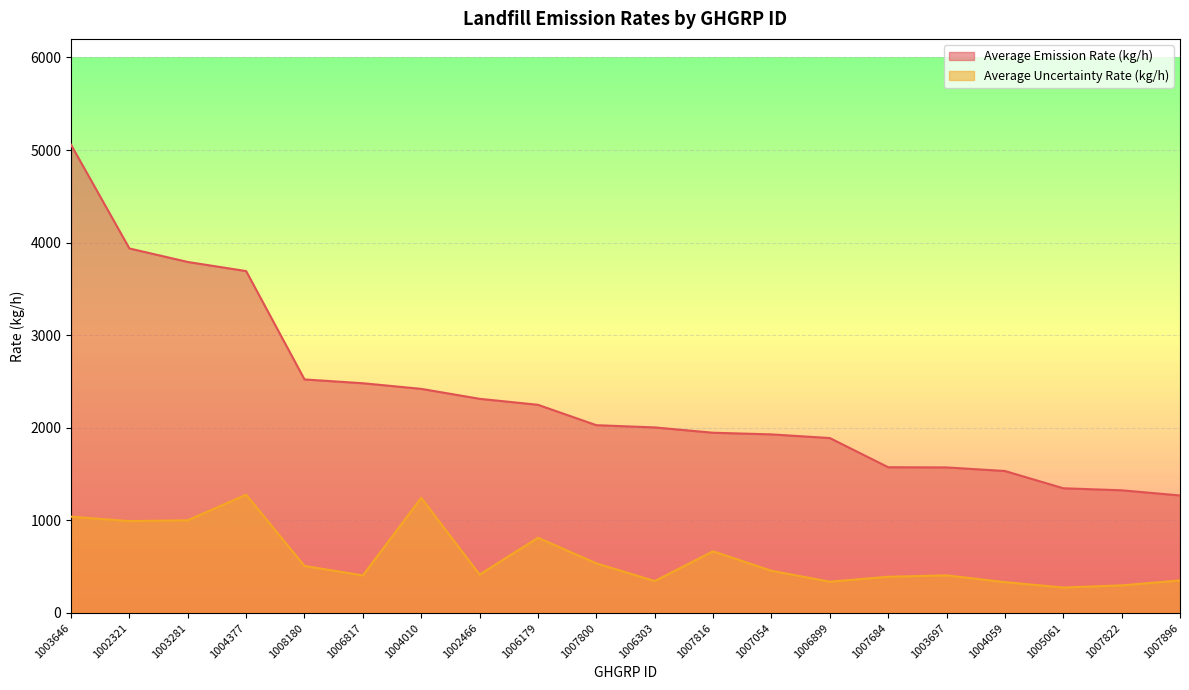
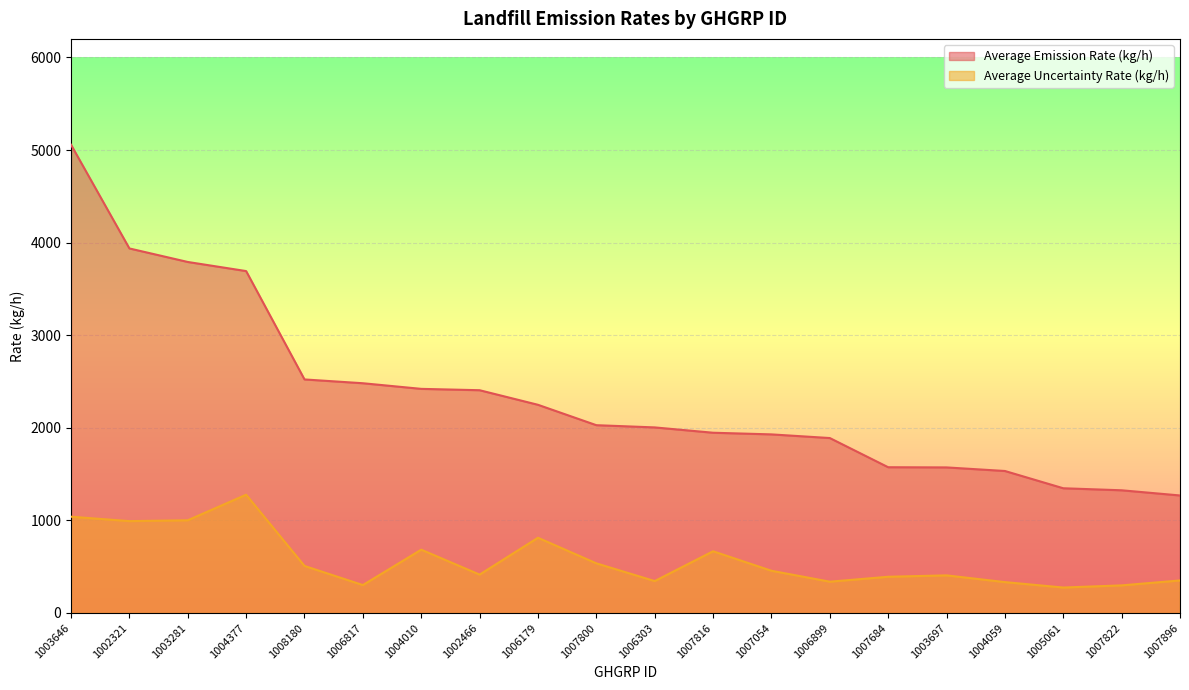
Average Uncertainty Rate (kg/h), 1006817: 400 -> 300
Average Uncertainty Rate (kg/h), 1004010: 1200 -> 700
Average Emission Rate (kg/h), 1002466: 2300 -> 2400
